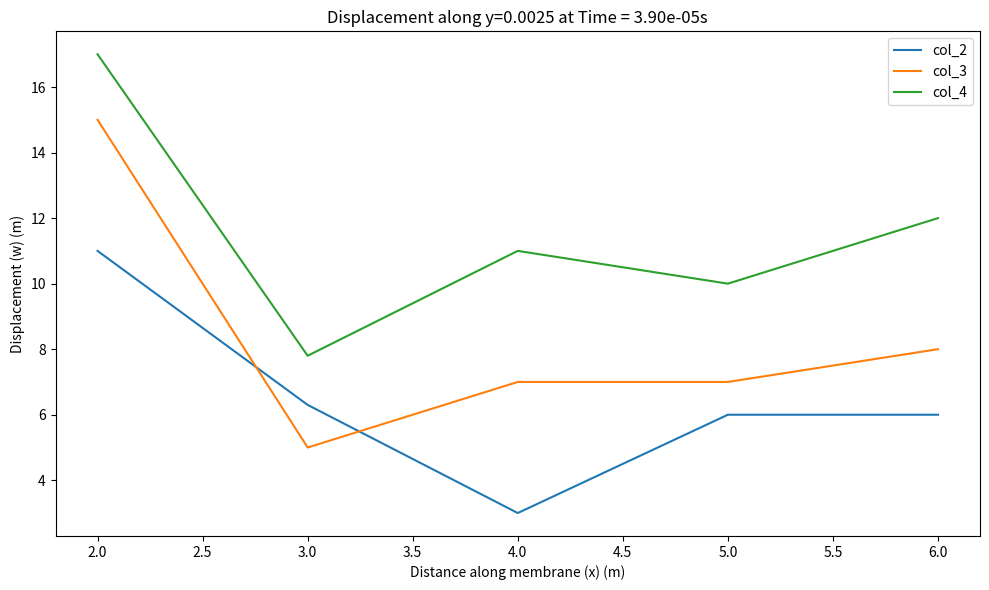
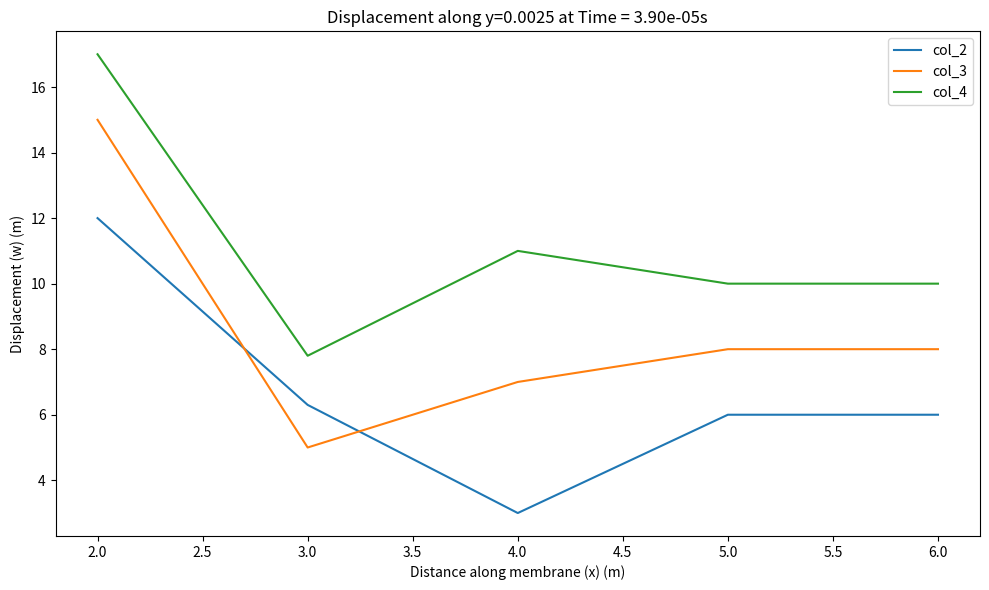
col_2, 2.0: 11 -> 12
col_3, 5.0: 7 -> 8
col_4, 6.0: 12 -> 10
